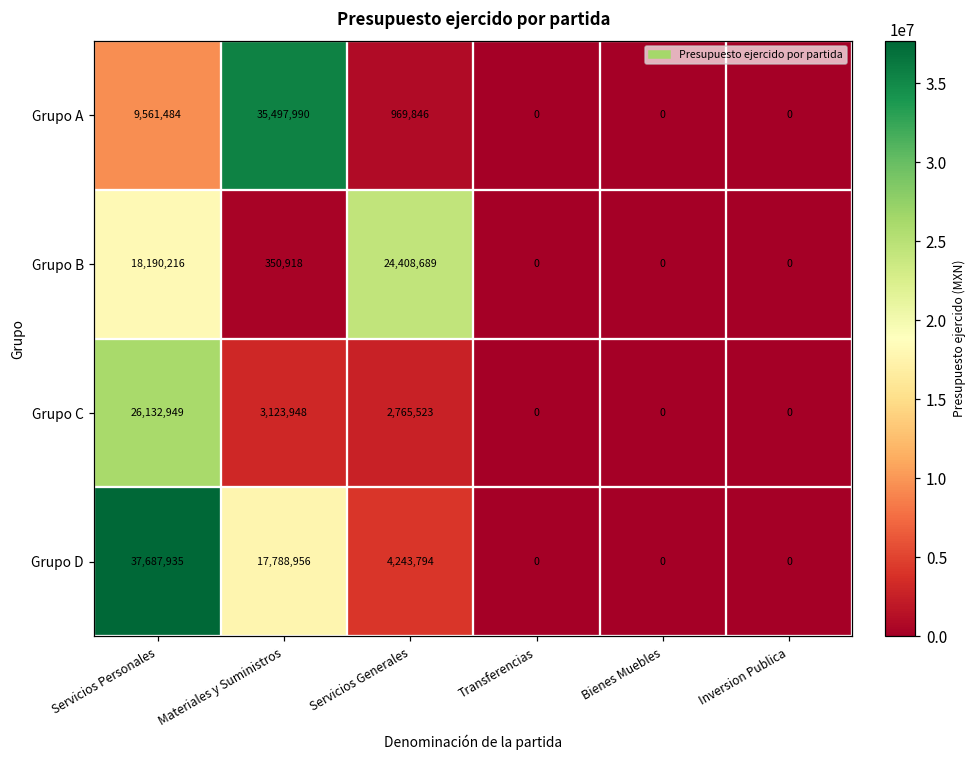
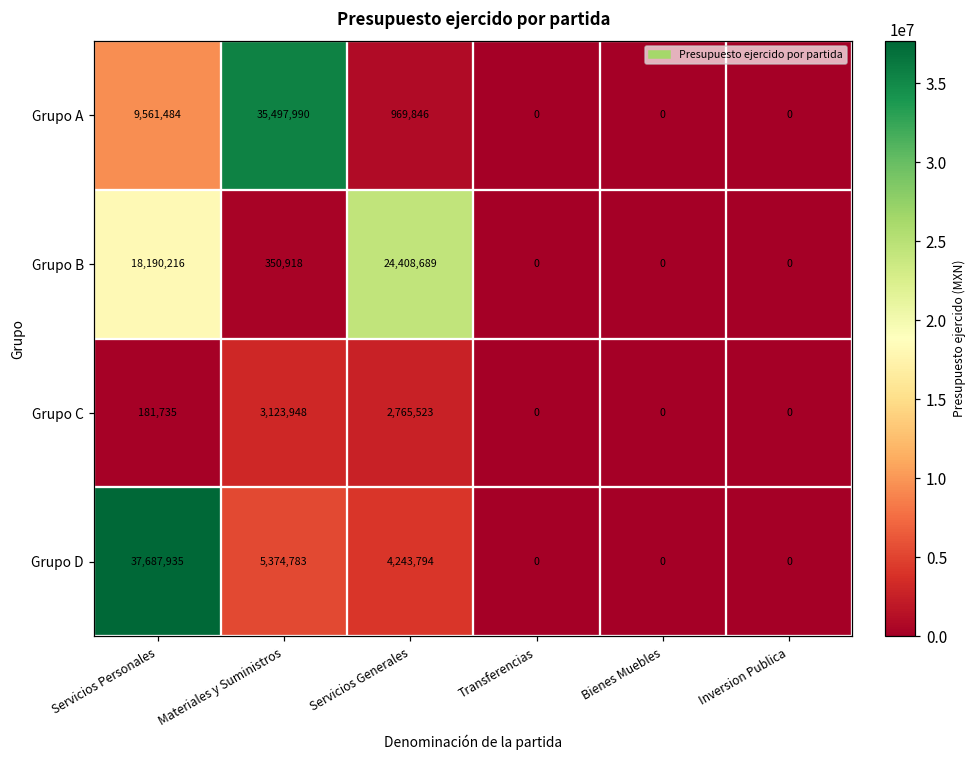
Grupo C, Servicios Personales: 26,132,949 -> 181,735
Grupo D, Materiales y Suministros: 17,788,956 -> 5,374,783
